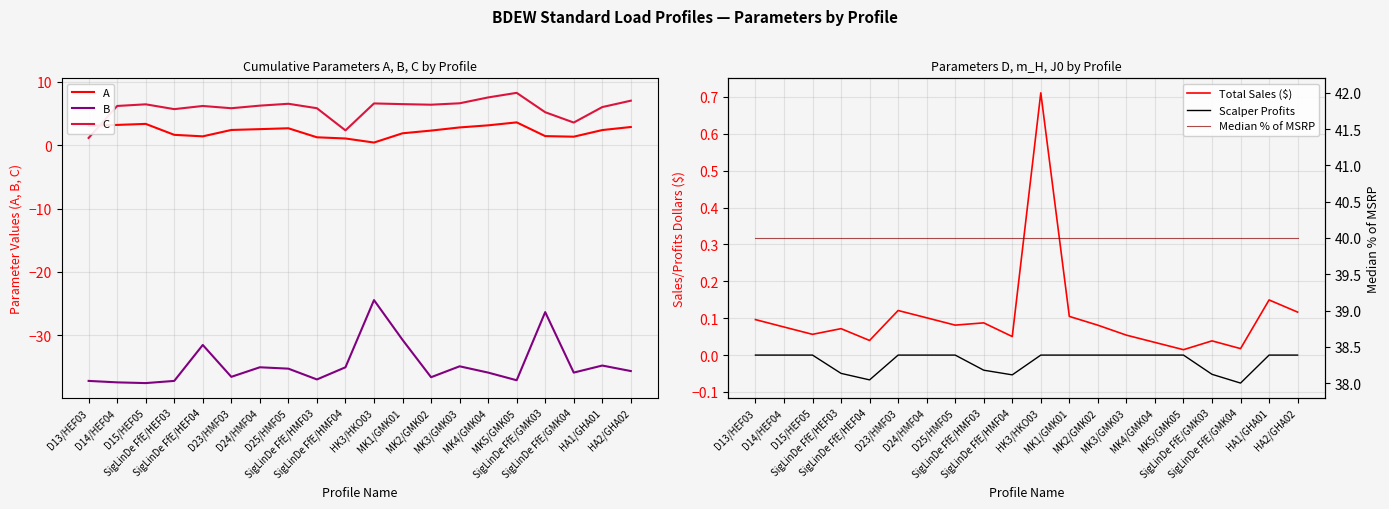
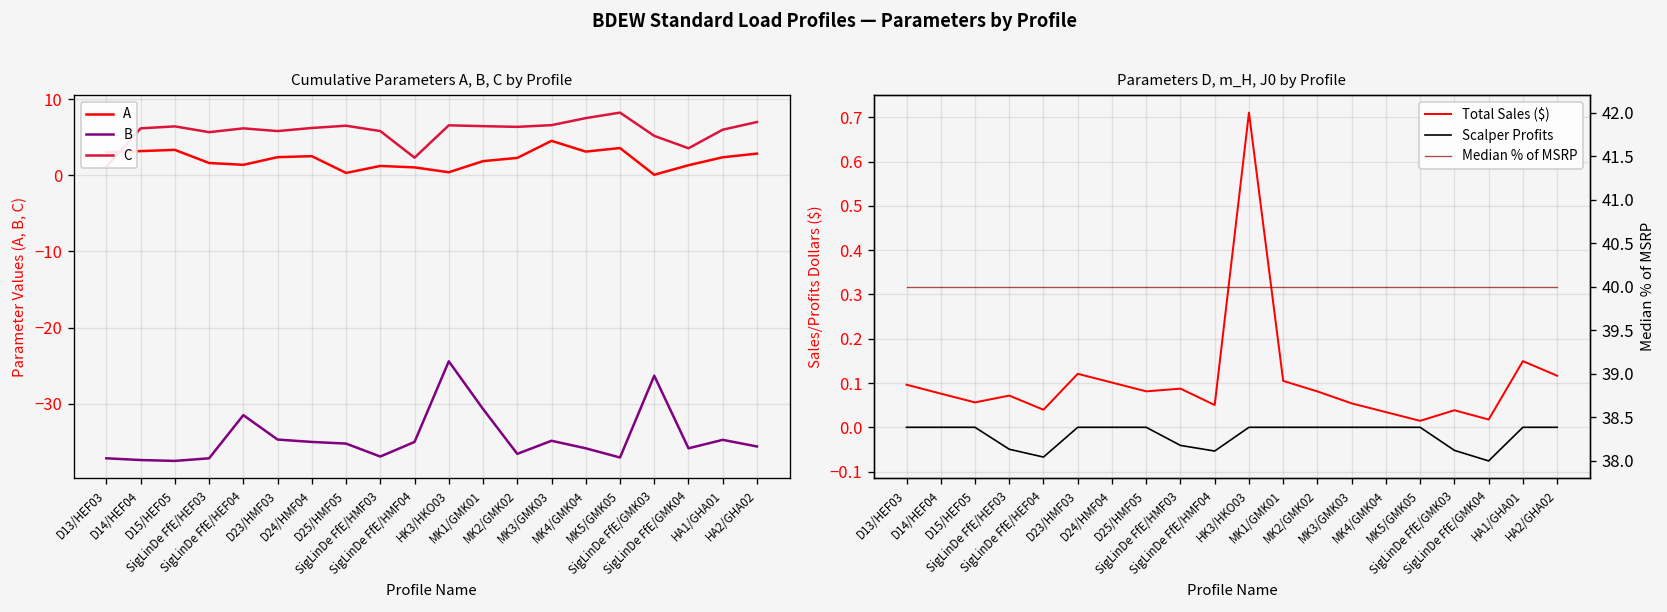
Cumulative Parameters A, B, C by Profile, B, D23/HMF03: -37 -> -35
Cumulative Parameters A, B, C by Profile, A, D25/HMF05: 3 -> 0
Cumulative Parameters A, B, C by Profile, A, MK3/GMK03: 3 -> 5
Cumulative Parameters A, B, C by Profile, A, SigLinDe FfE/GMK03: 1 -> 0
